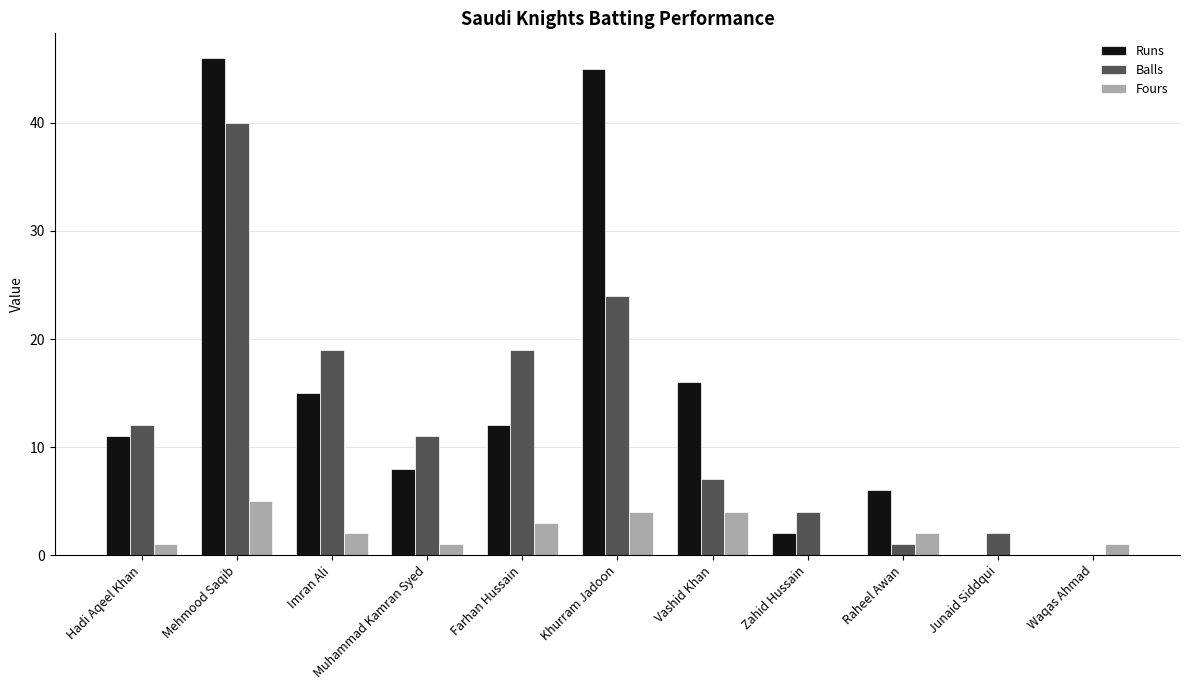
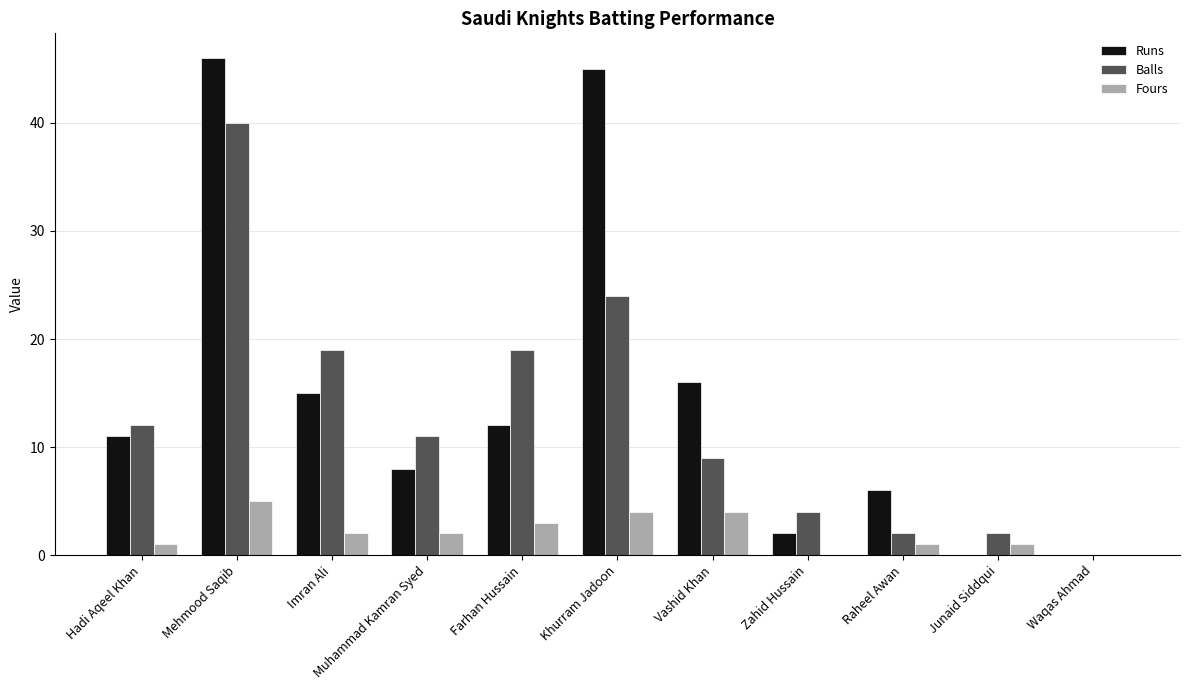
Fours, Muhammad Kamran Syed: 1 -> 2
Balls, Vashid Khan: 7 -> 9
Balls, Raheel Awan: 1 -> 2
Fours, Raheel Awan: 2 -> 1
Fours, Junaid Siddqui: 0 -> 1
Fours, Waqas Ahmad: 1 -> 0
